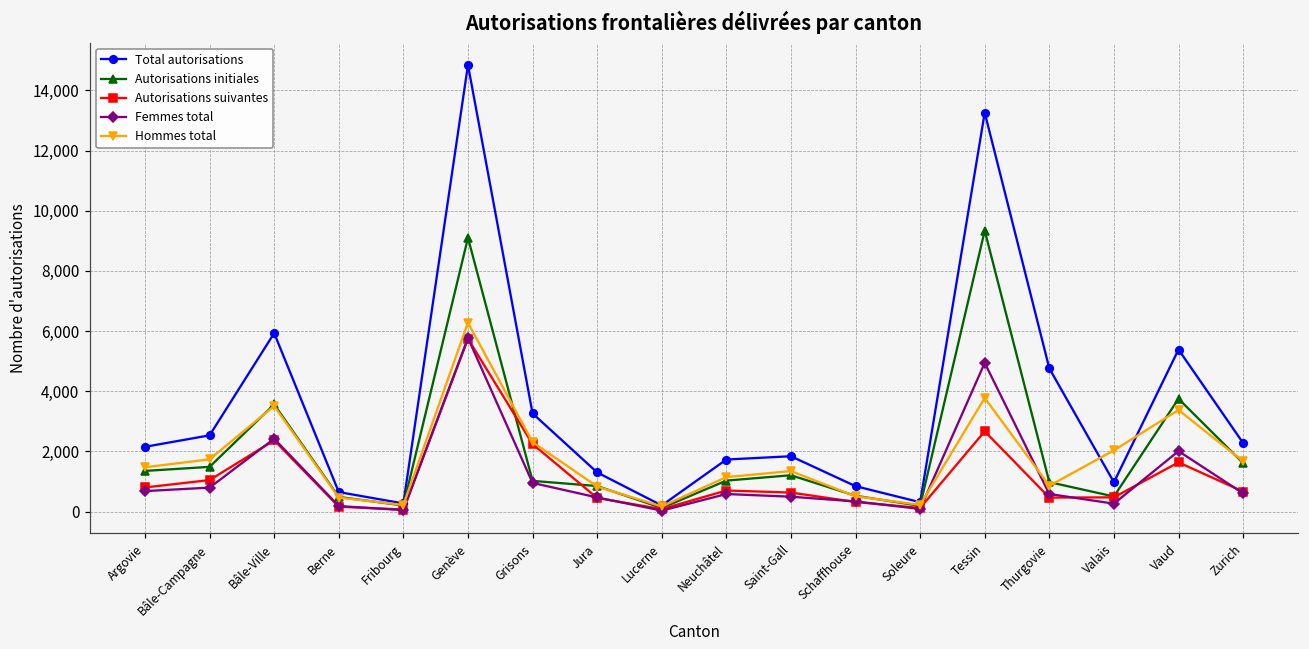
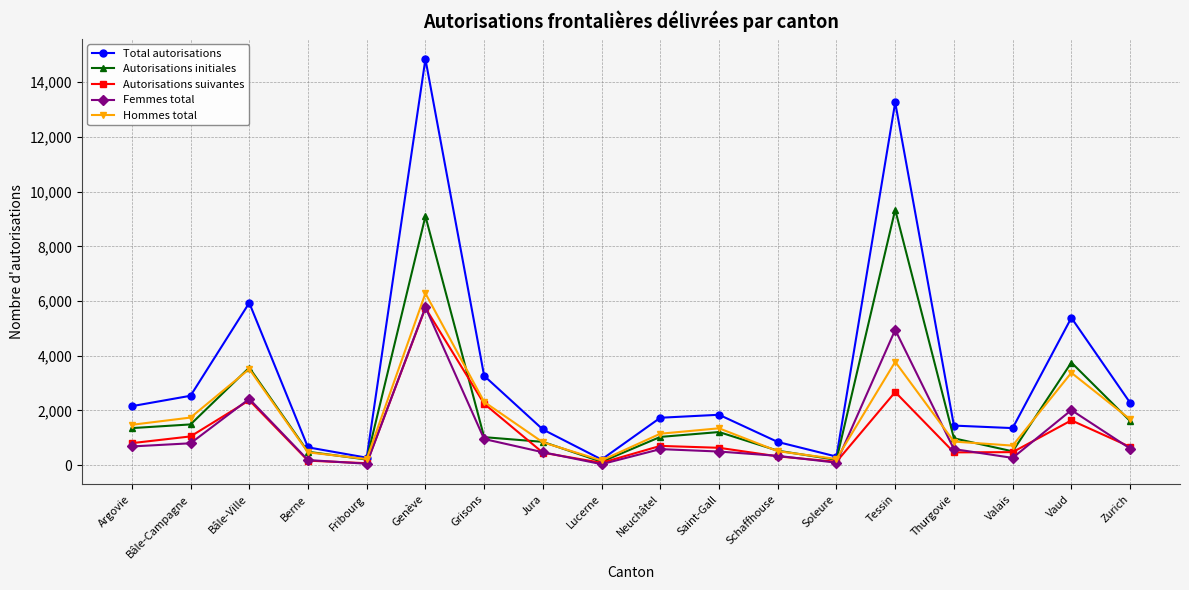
Total autorisations, Thurgovie: 4,800 -> 1,400
Total autorisations, Valais: 1,000 -> 1,400
Hommes total, Valais: 2,000 -> 700
